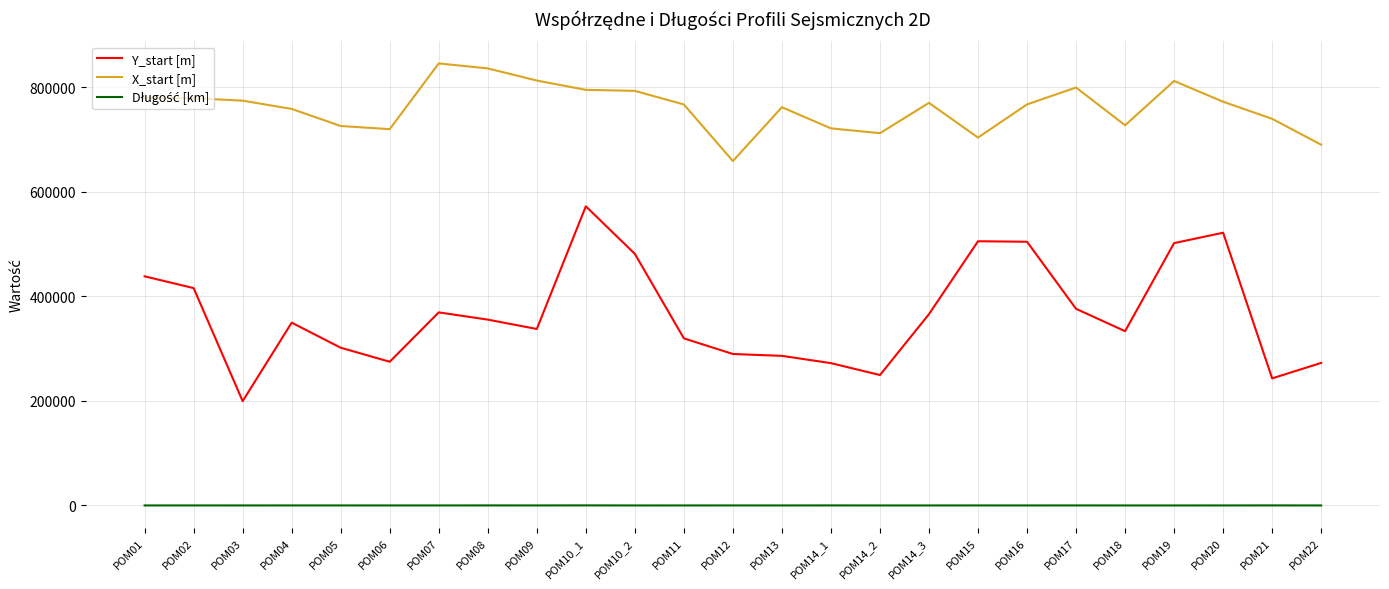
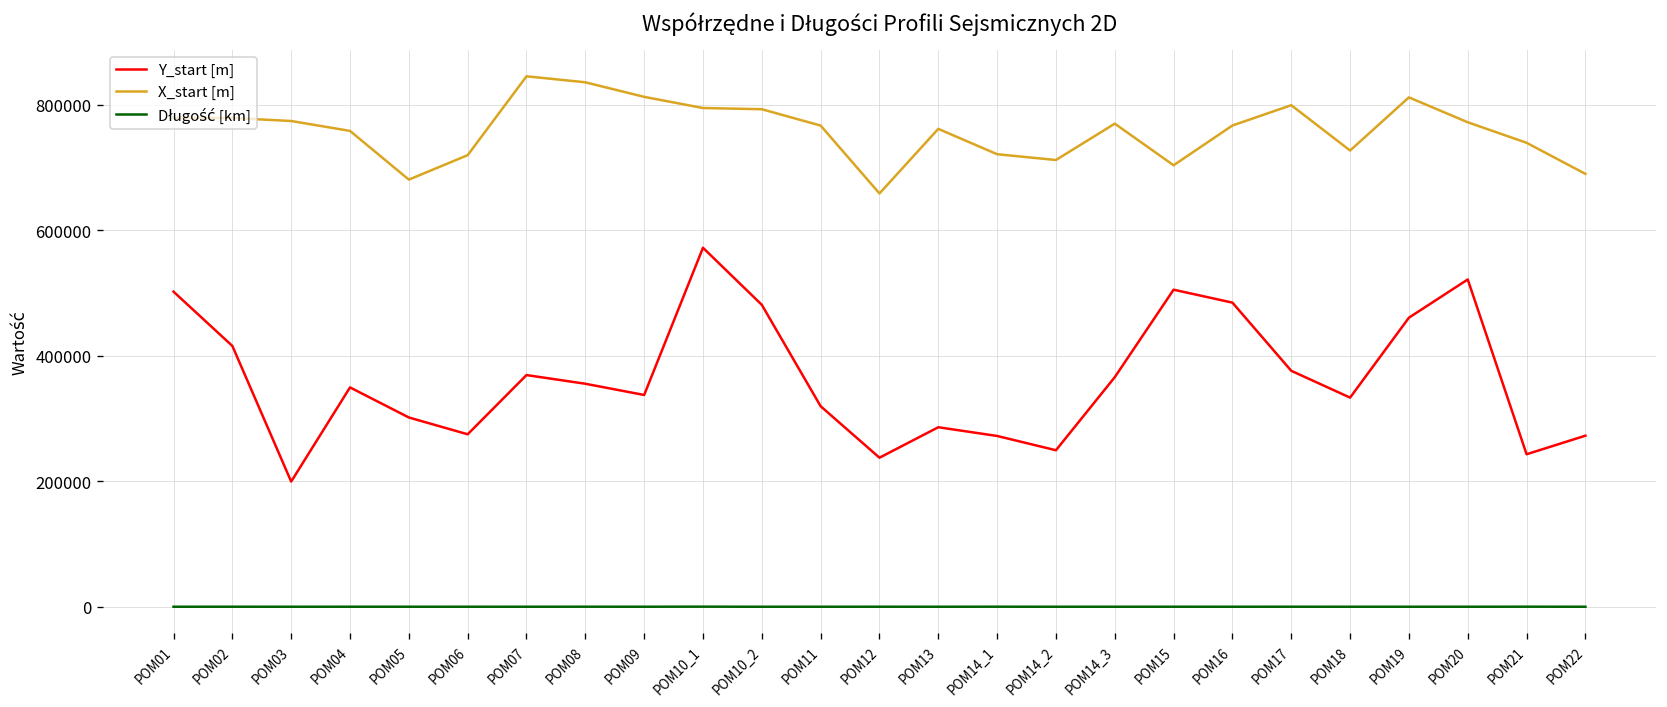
Y_start [m], POM01: 440000 -> 500000
X_start [m], POM05: 730000 -> 680000
Y_start [m], POM12: 290000 -> 240000
Y_start [m], POM16: 500000 -> 480000
Y_start [m], POM19: 500000 -> 460000
